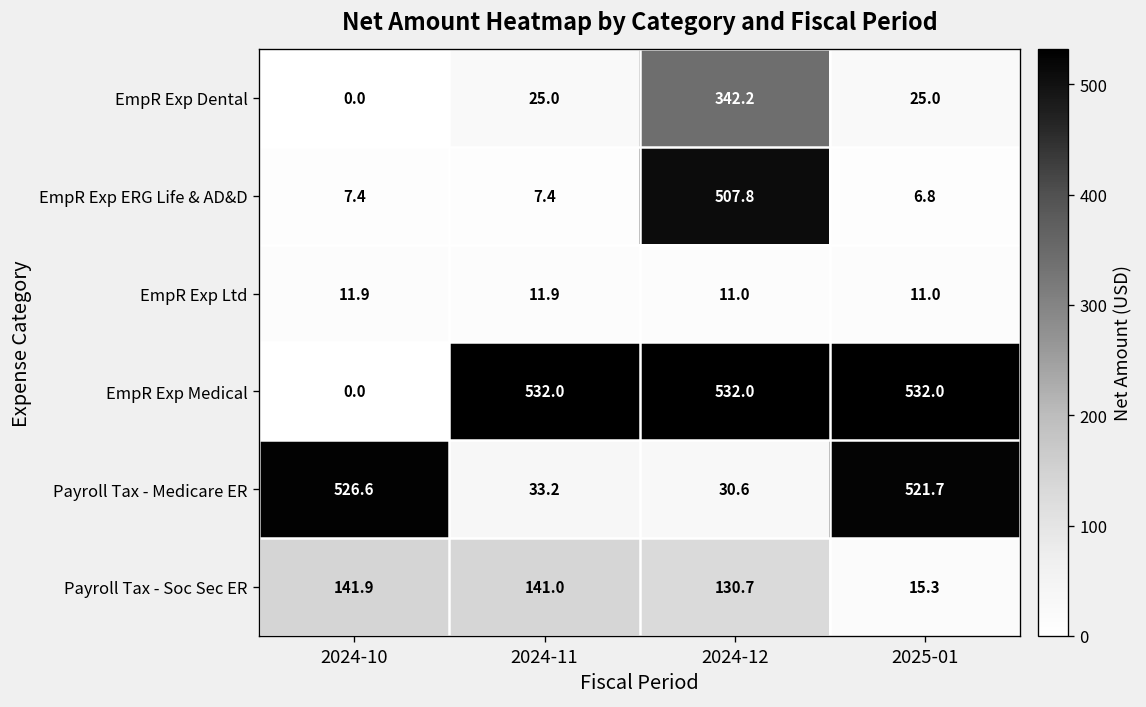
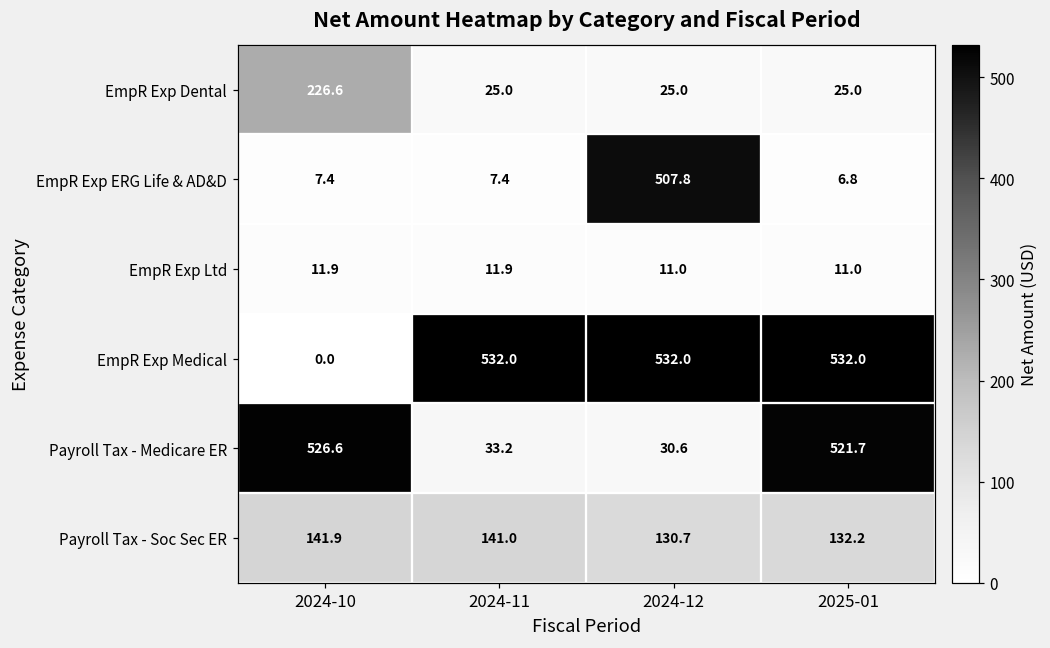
EmpR Exp Dental, 2024-10: 0.0 -> 226.6
EmpR Exp Dental, 2024-12: 342.2 -> 25.0
Payroll Tax - Soc Sec ER, 2025-01: 15.3 -> 132.2
